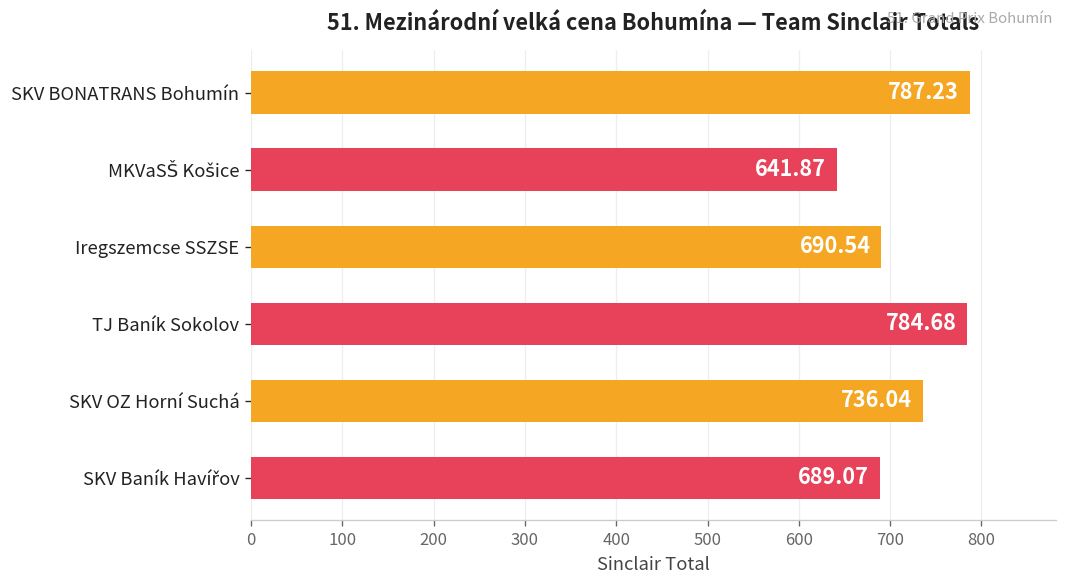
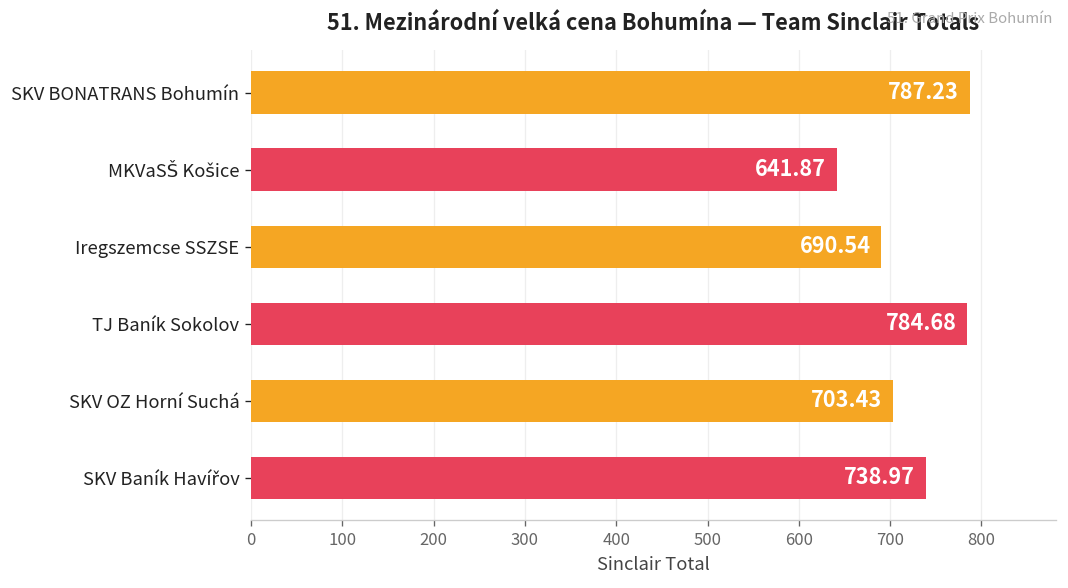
SKV OZ Horní Suchá: 736.04 -> 703.43
SKV Baník Havířov: 689.07 -> 738.97
